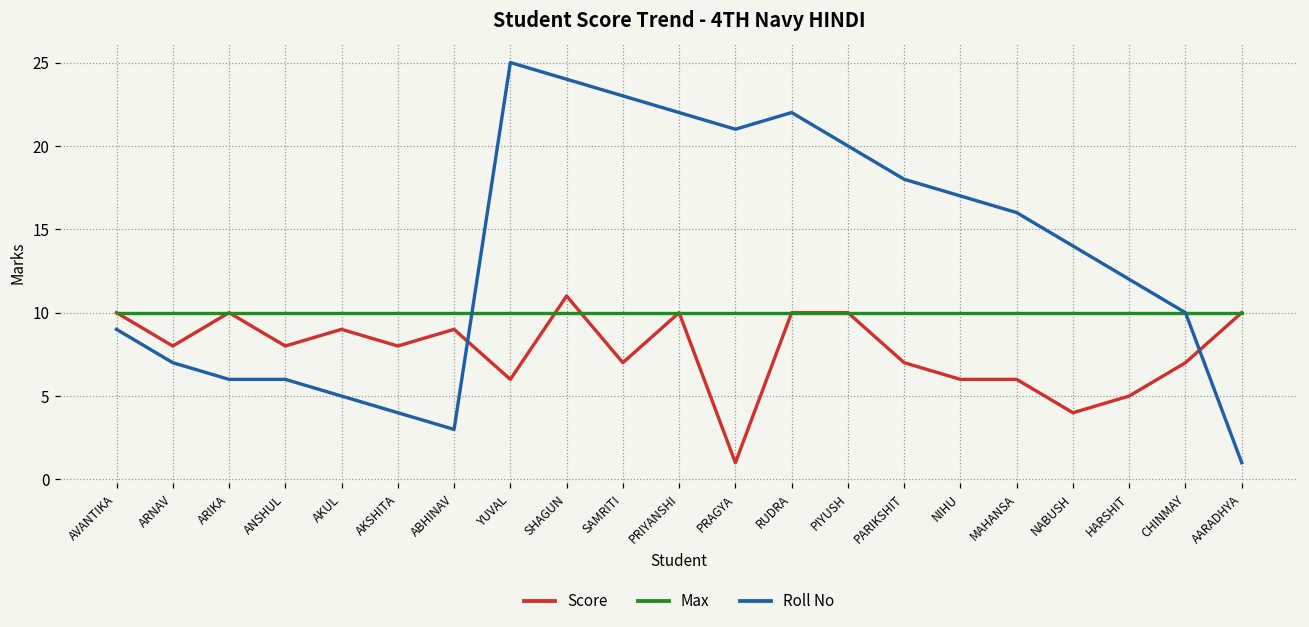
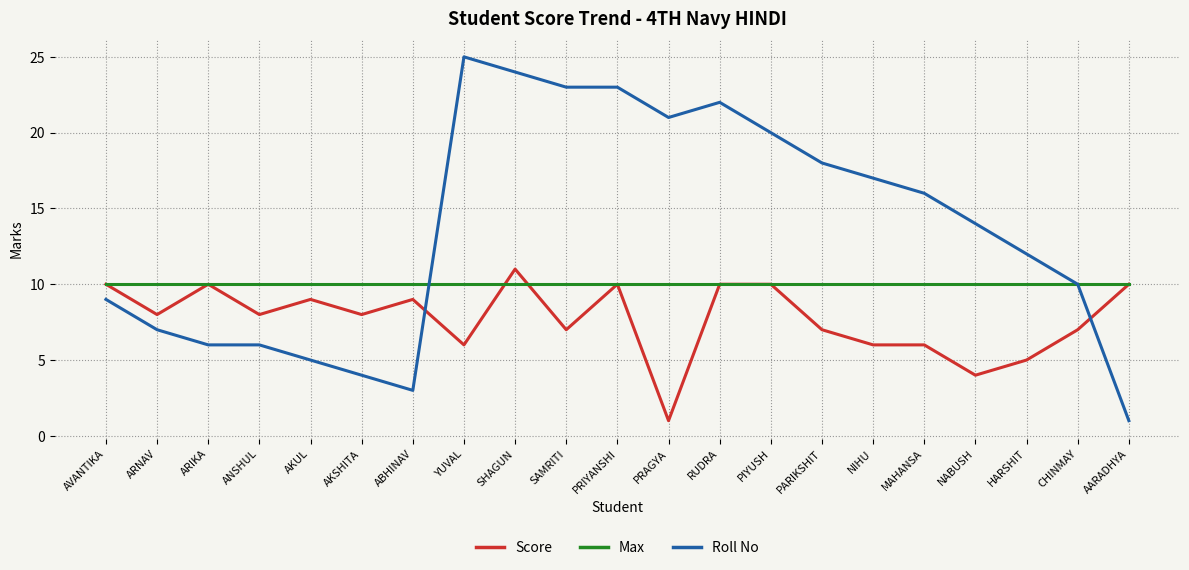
Roll No, PRIYANSHI: 22 -> 23
